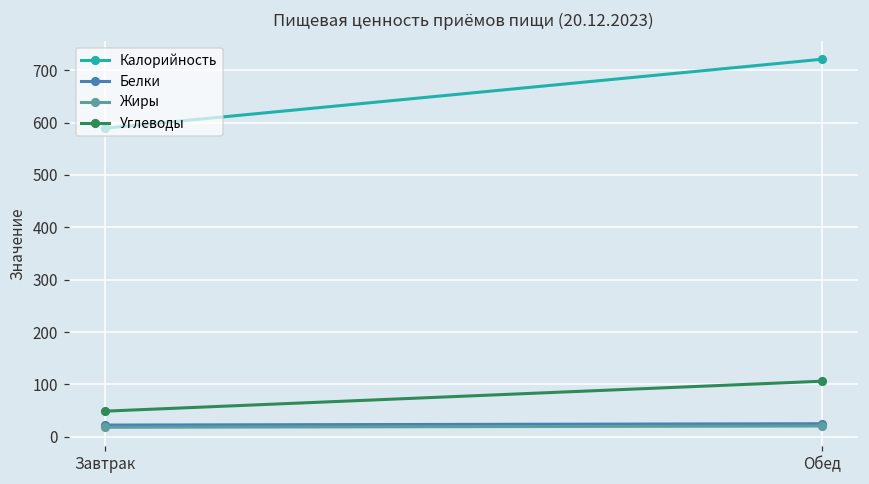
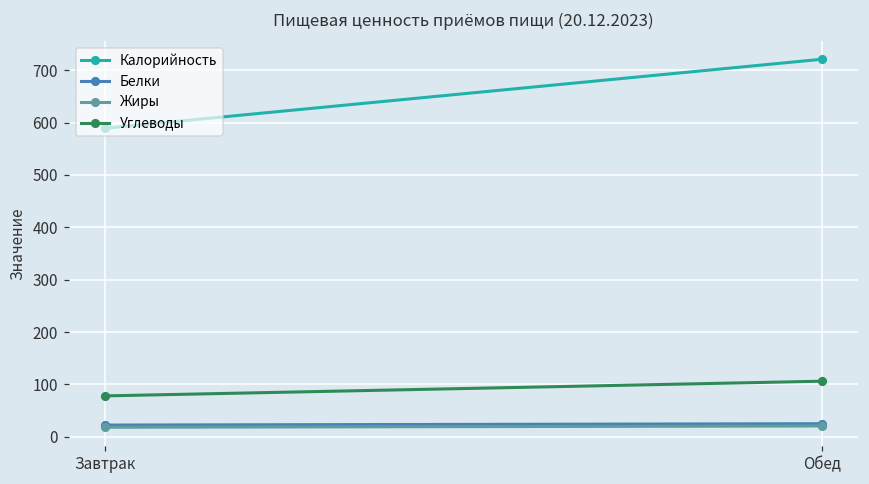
Углеводы, Завтрак: 50 -> 80
